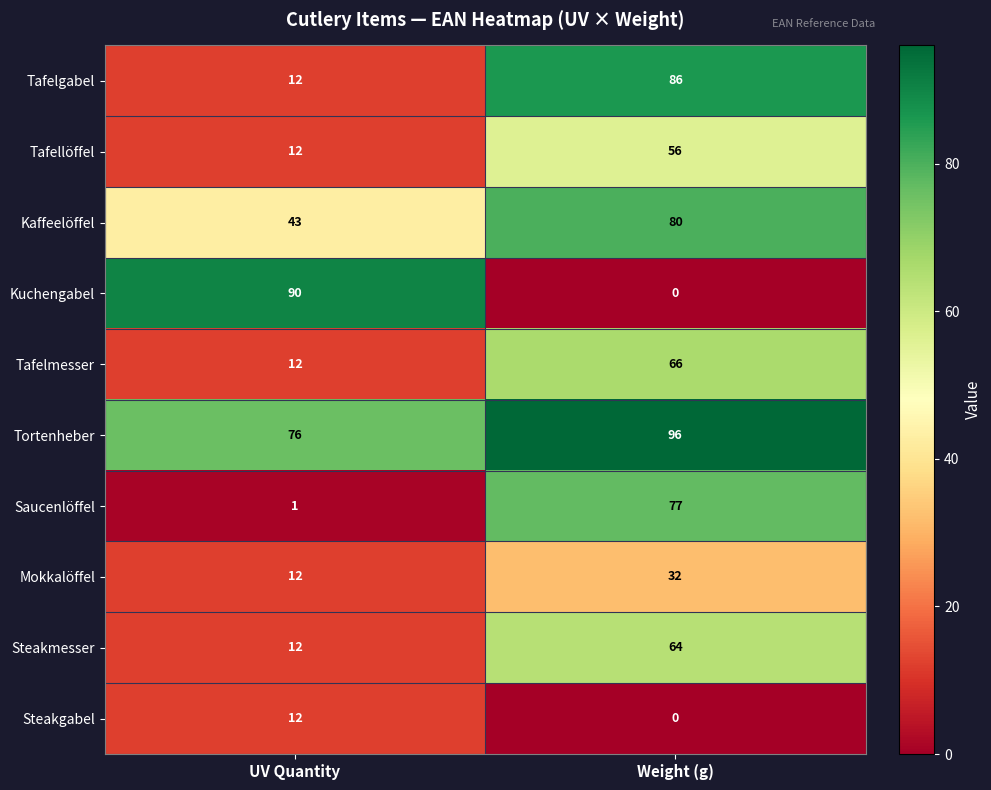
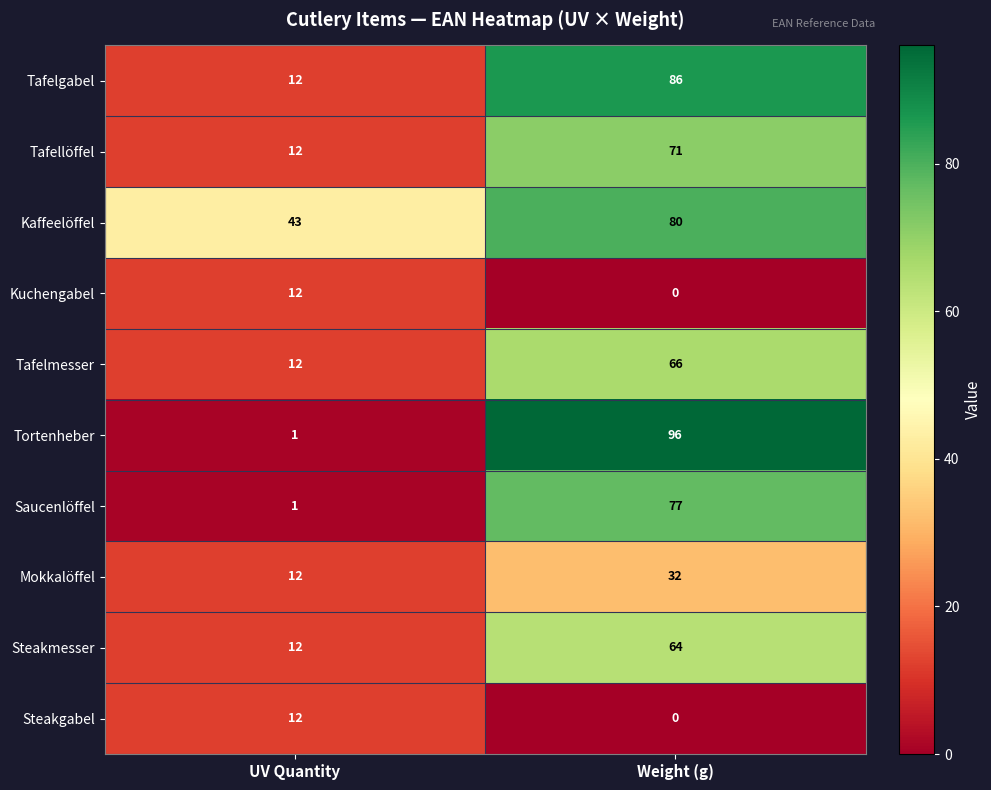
Tafellöffel, Weight (g): 56 -> 71
Kuchengabel, UV Quantity: 90 -> 12
Tortenheber, UV Quantity: 76 -> 1
